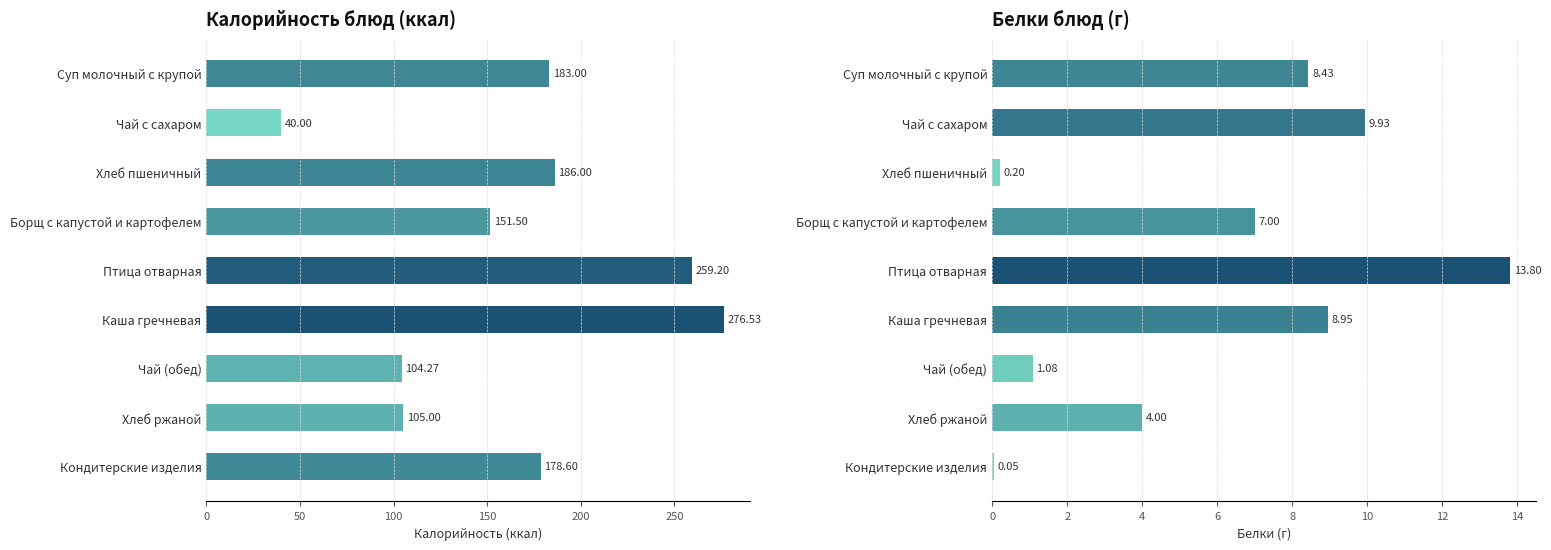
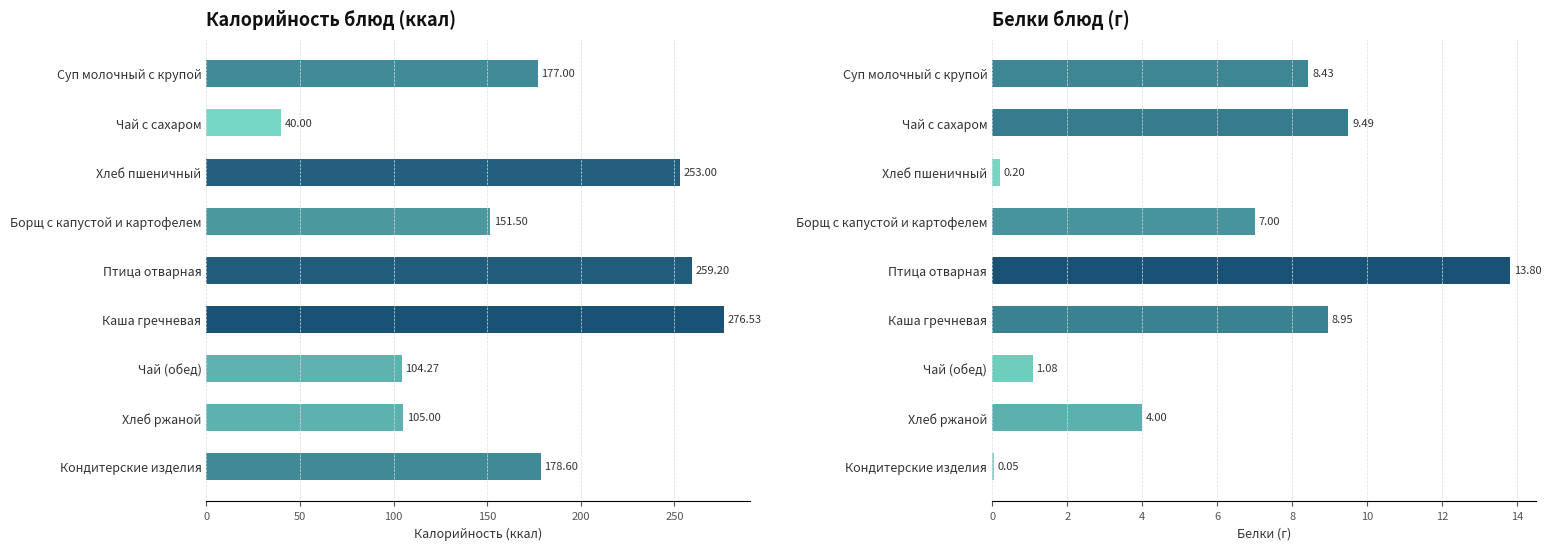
Калорийность блюд (ккал), Суп молочный с крупой: 183.00 -> 177.00
Калорийность блюд (ккал), Хлеб пшеничный: 186.00 -> 253.00
Белки блюд (г), Чай с сахаром: 9.93 -> 9.49
